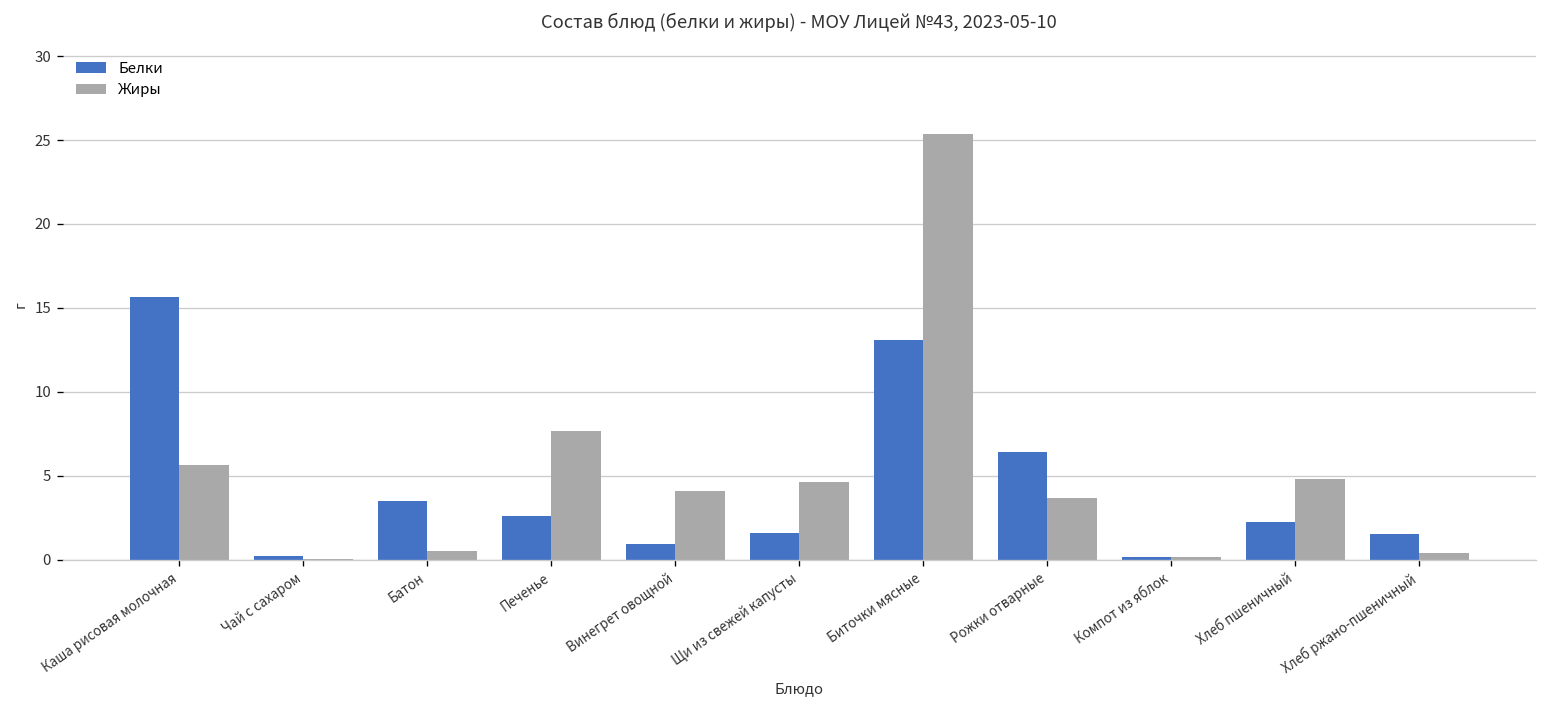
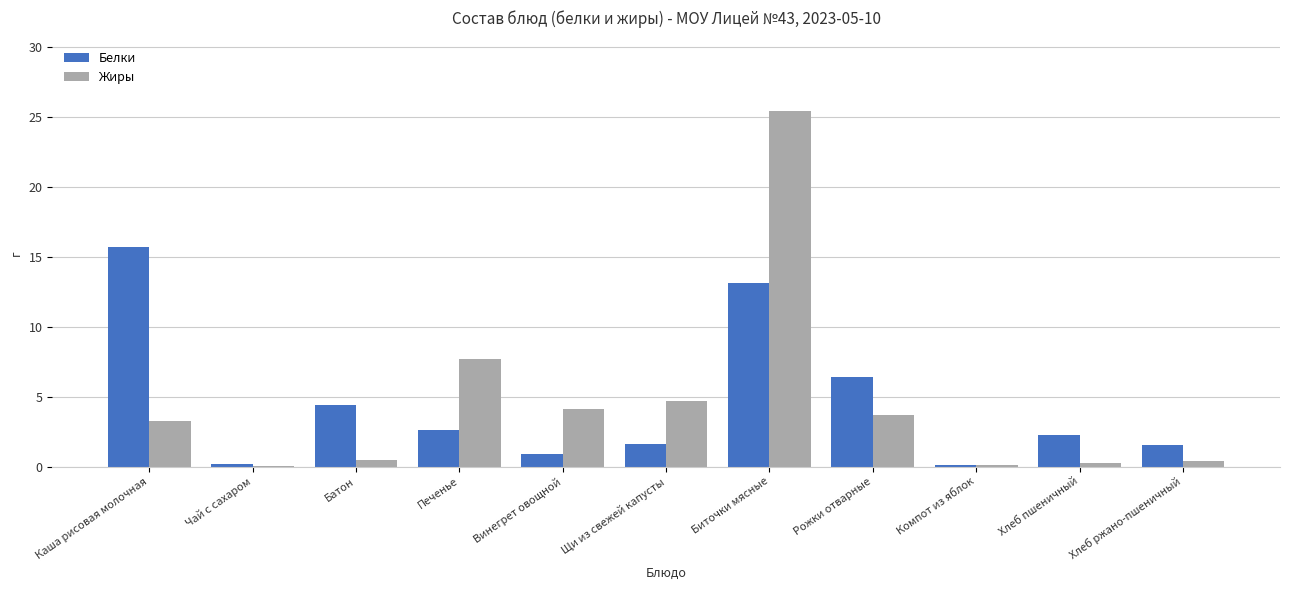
Жиры, Каша рисовая молочная: 5.7 -> 3.3
Белки, Батон: 3.5 -> 4.4
Жиры, Хлеб пшеничный: 4.8 -> 0.3
